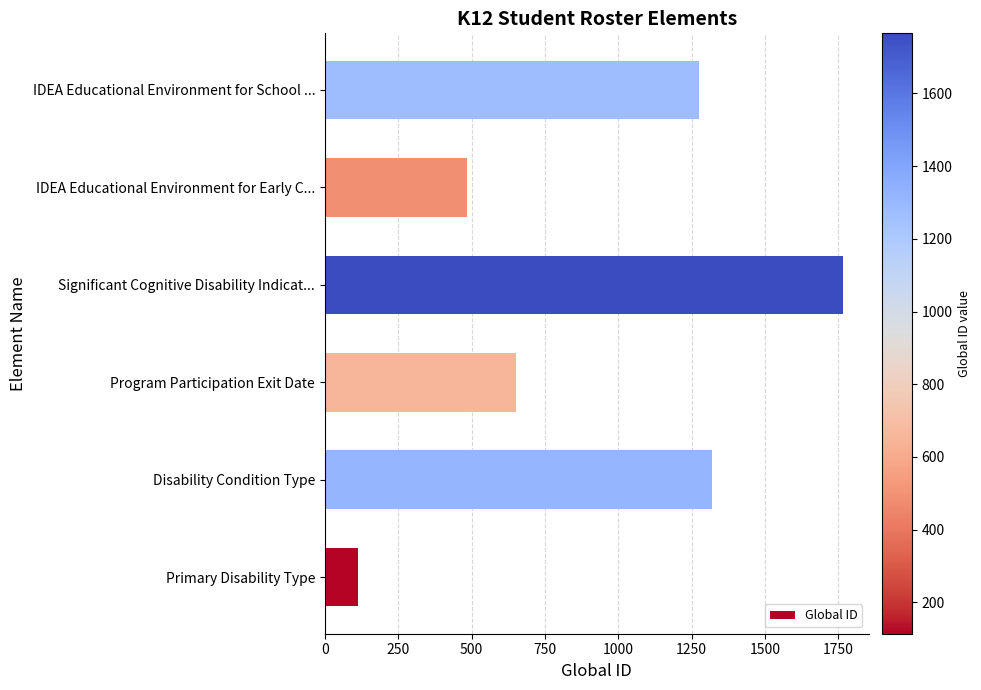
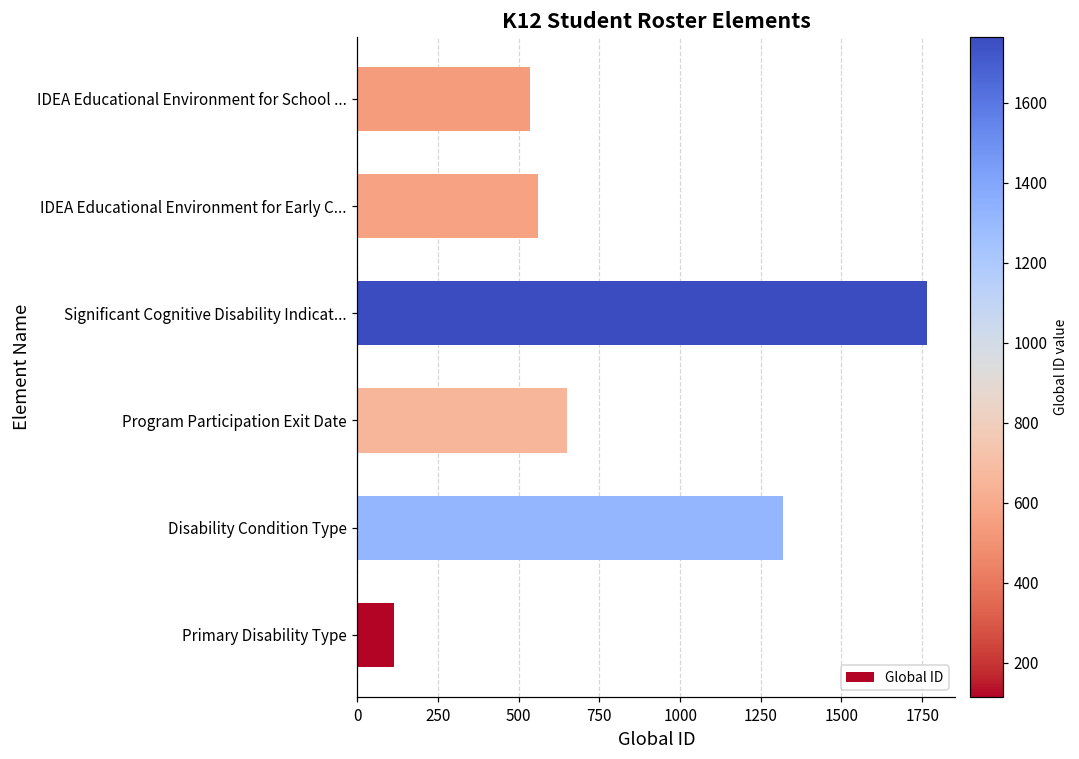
IDEA Educational Environment for School ...: 1280 -> 540
IDEA Educational Environment for Early C...: 490 -> 560
